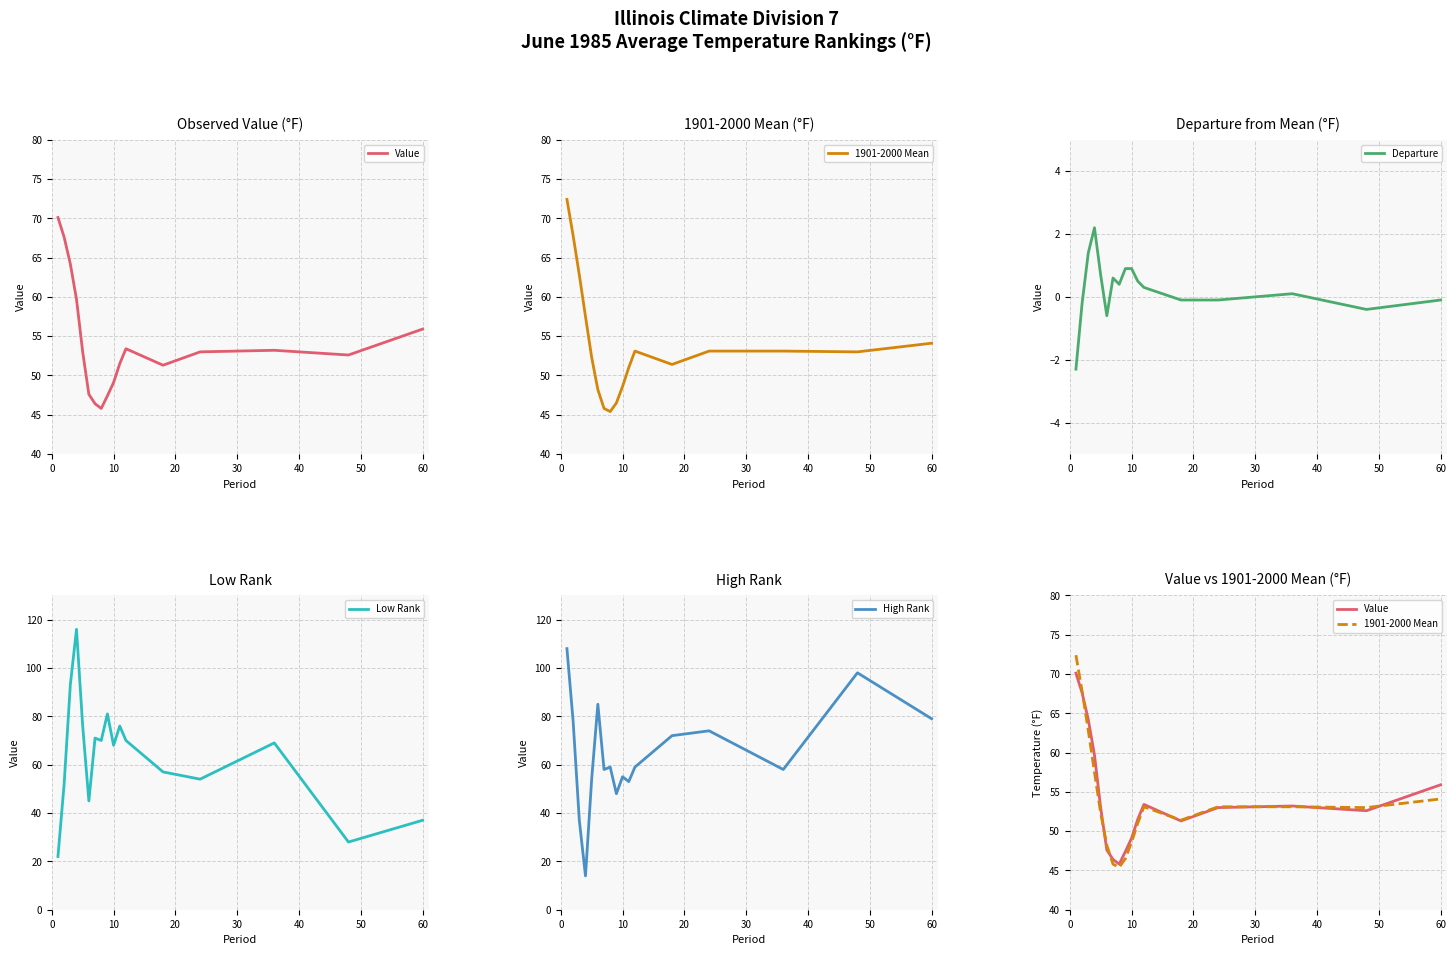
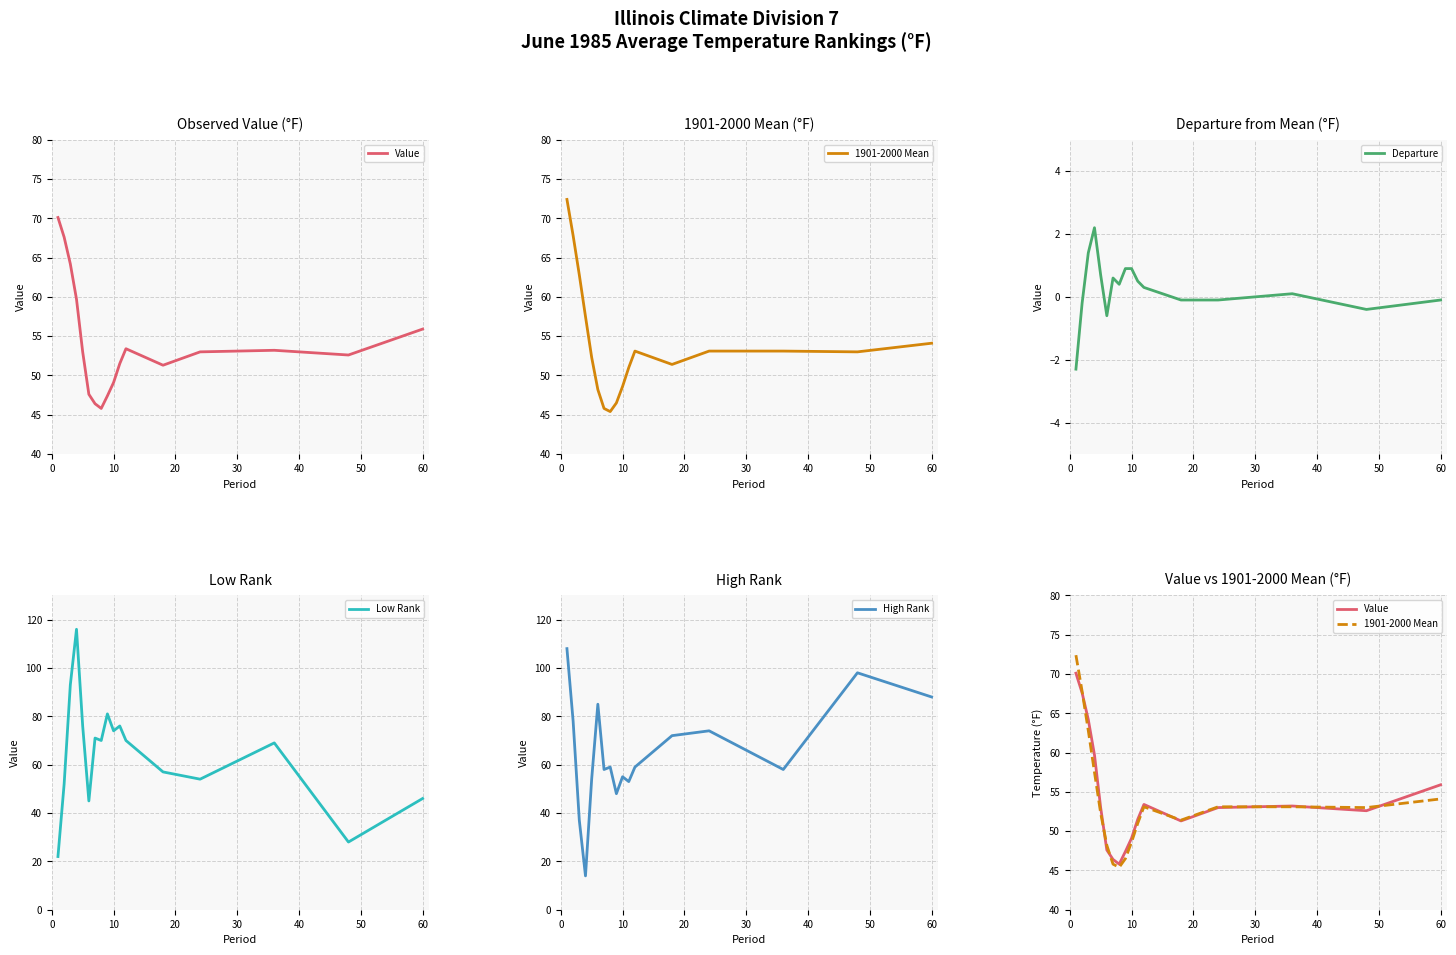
Low Rank, 10: 68 -> 74
Low Rank, 60: 37 -> 46
High Rank, 60: 79 -> 88
